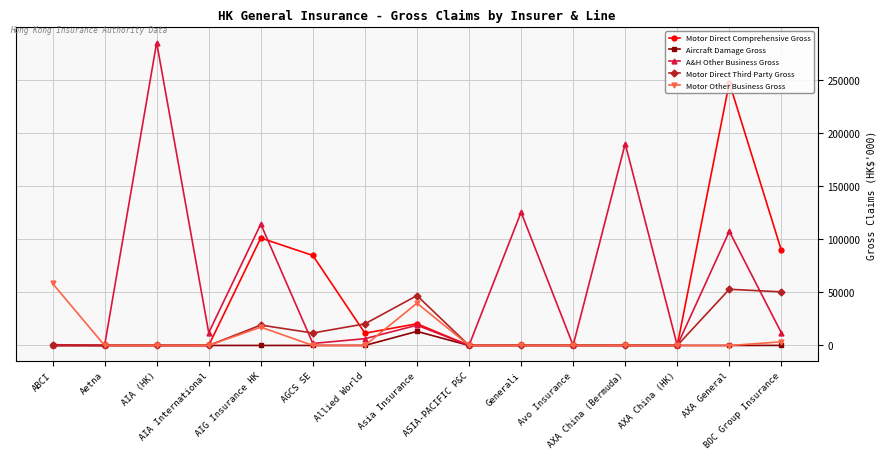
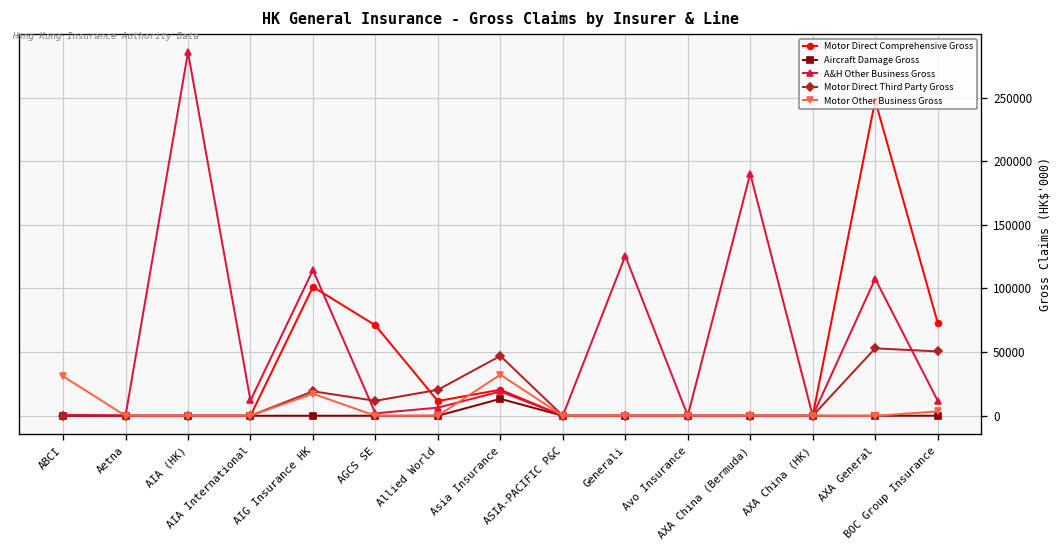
Motor Other Business Gross, ABCI: 58000 -> 31000
Motor Direct Comprehensive Gross, AGCS SE: 85000 -> 71000
Motor Other Business Gross, Asia Insurance: 40000 -> 32000
Motor Direct Comprehensive Gross, BOC Group Insurance: 90000 -> 73000
